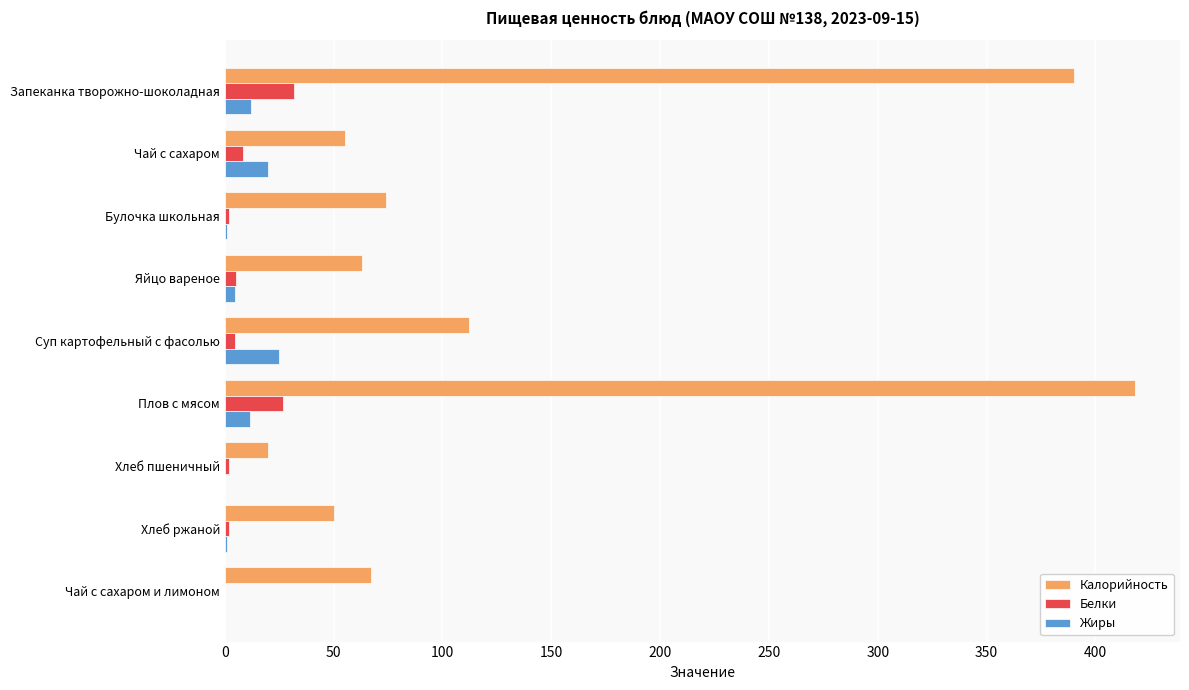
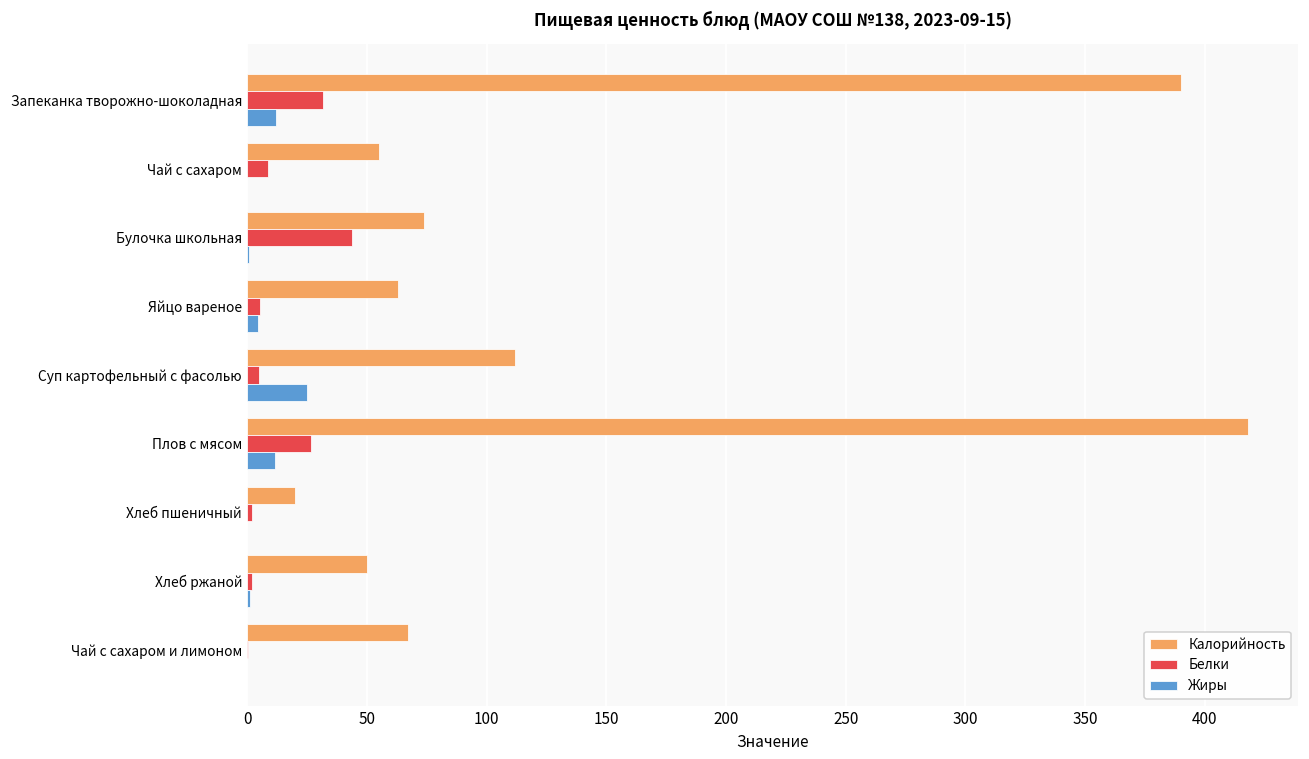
Жиры, Чай с сахаром: 20 -> 0
Белки, Булочка школьная: 2 -> 44
